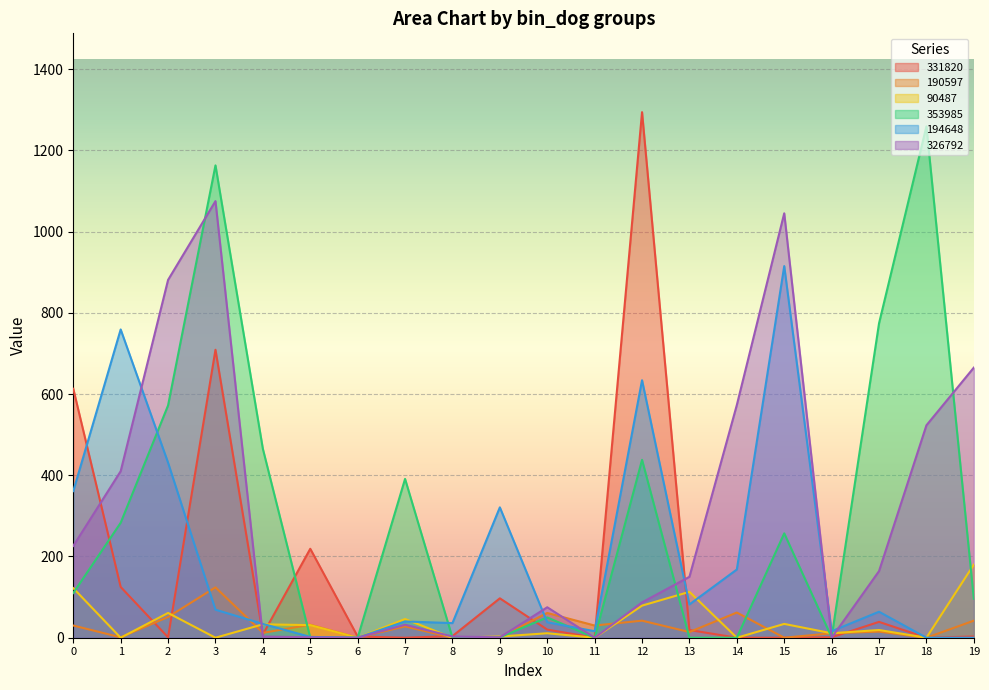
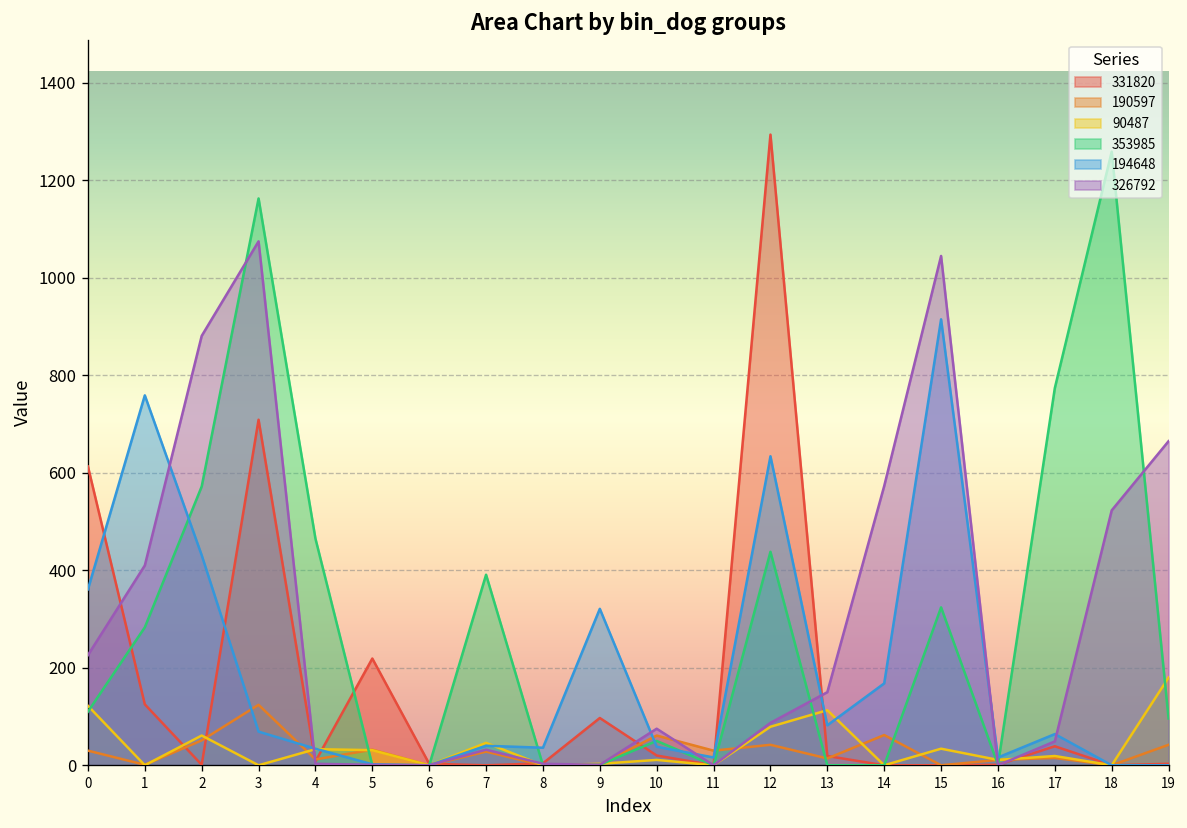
353985, 15: 260 -> 320
326792, 17: 160 -> 50
